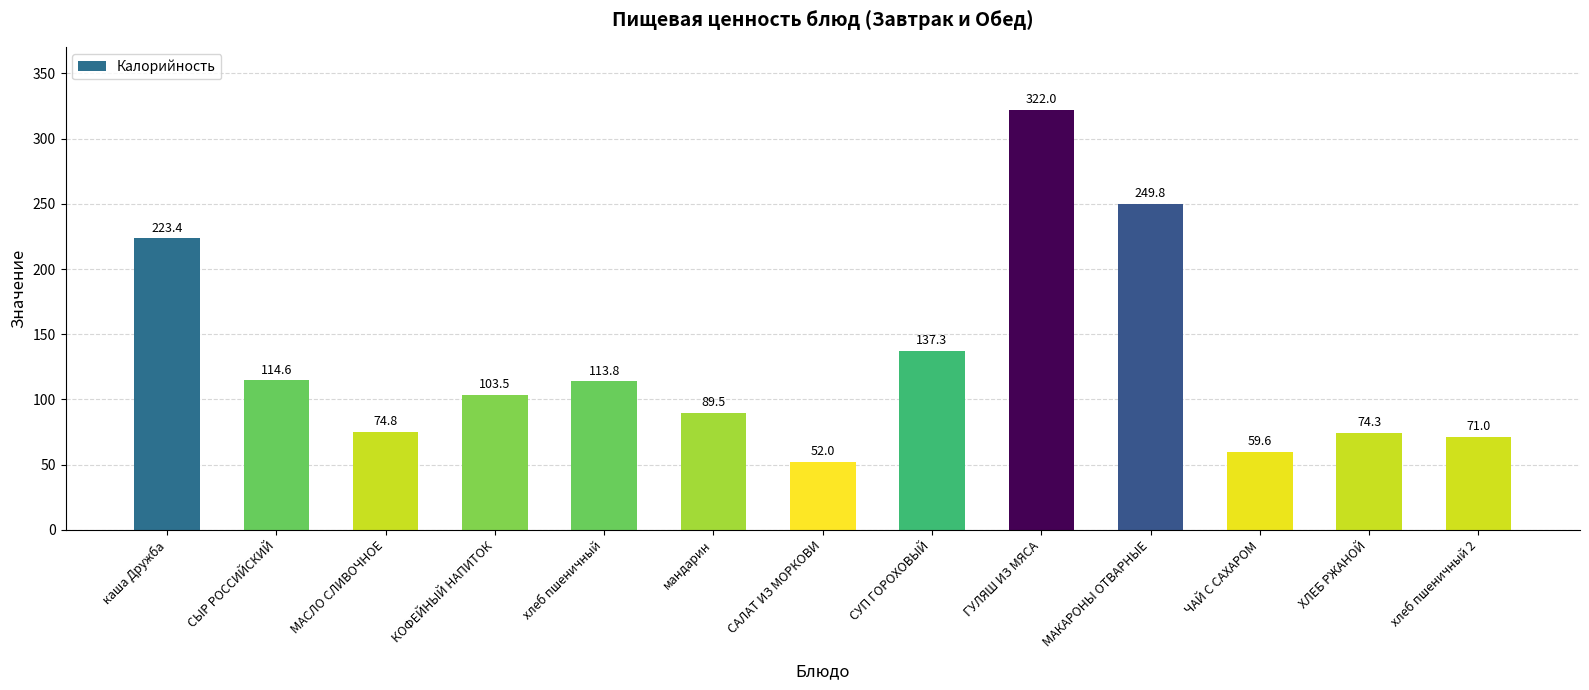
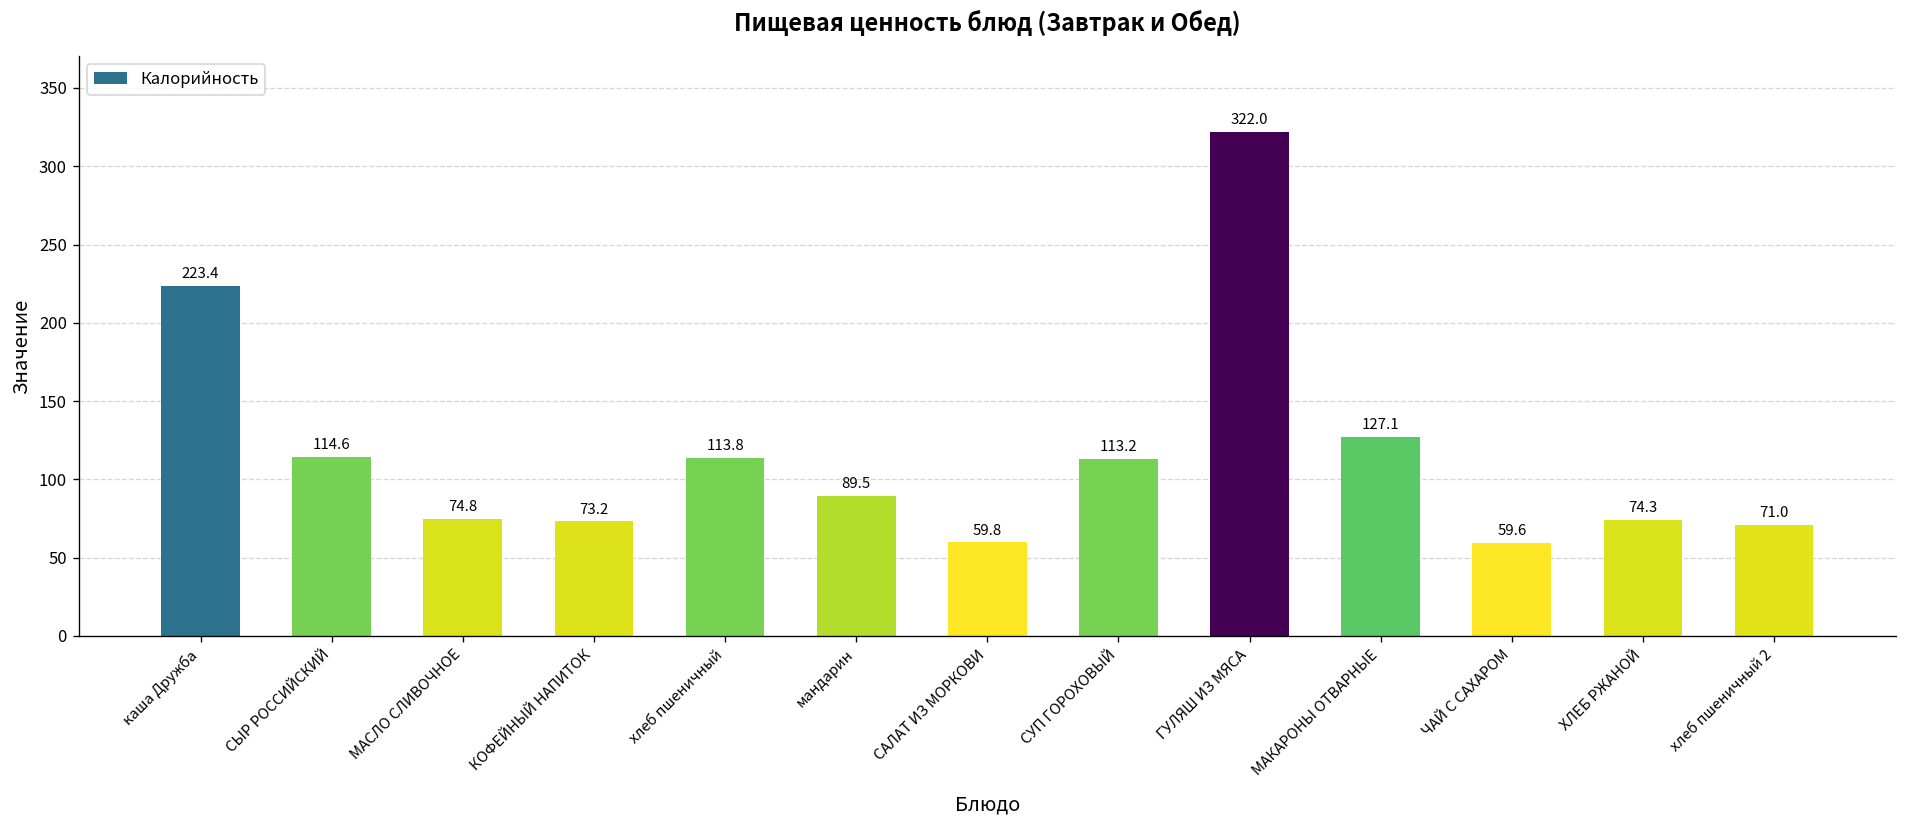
КОФЕЙНЫЙ НАПИТОК: 103.5 -> 73.2
САЛАТ ИЗ МОРКОВИ: 52.0 -> 59.8
СУП ГОРОХОВЫЙ: 137.3 -> 113.2
МАКАРОНЫ ОТВАРНЫЕ: 249.8 -> 127.1
